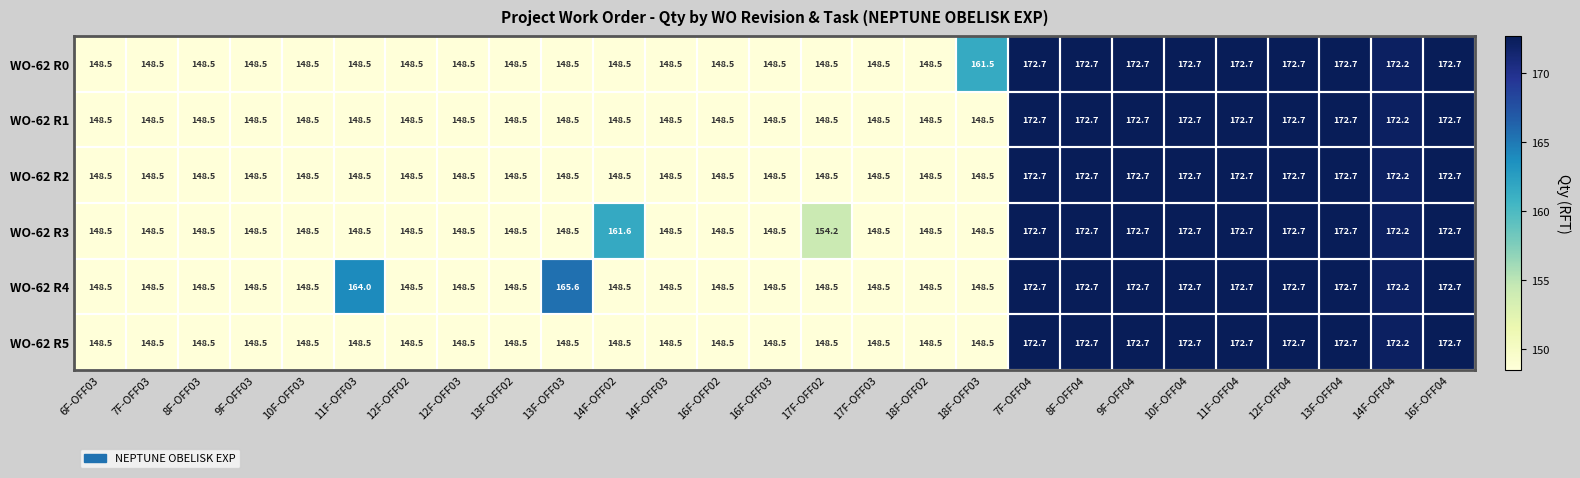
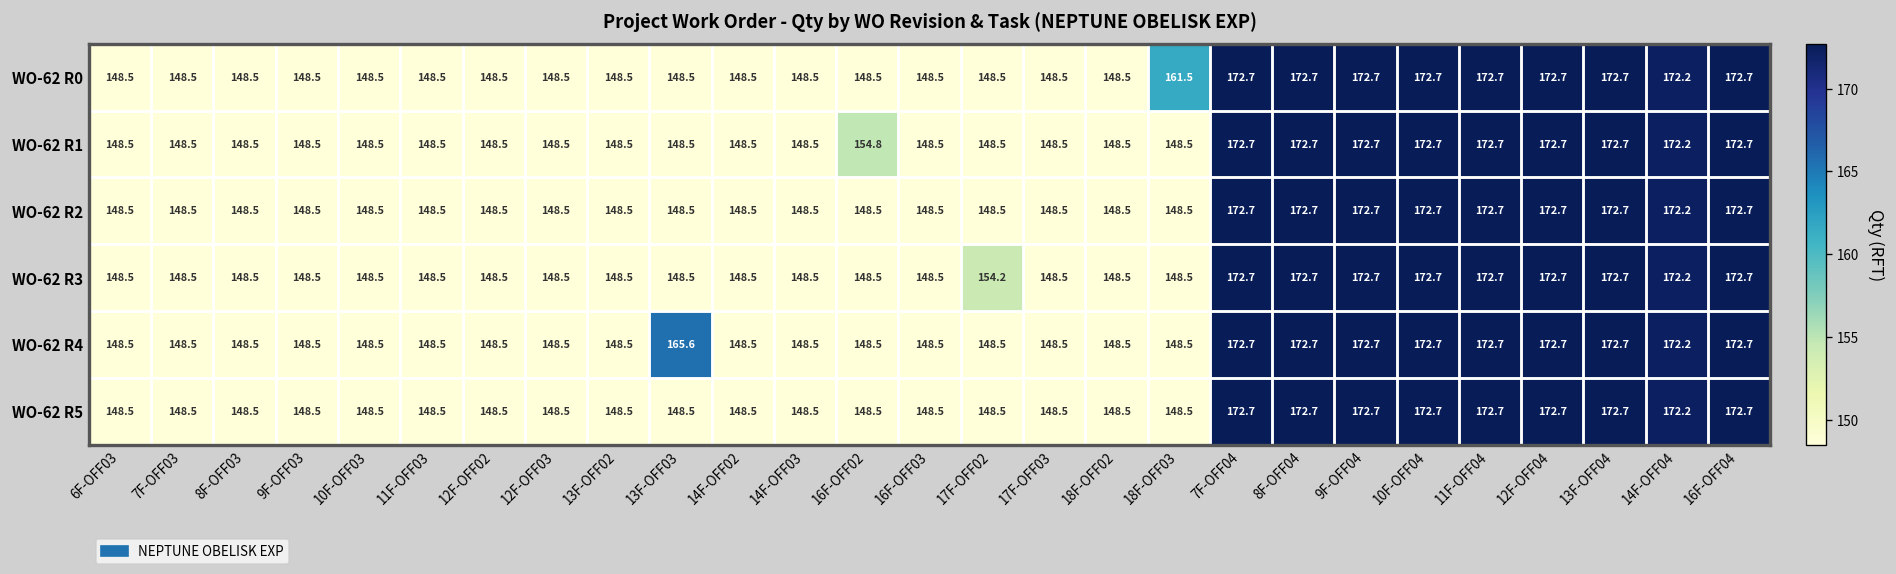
WO-62 R1, 16F-OFF02: 148.5 -> 154.8
WO-62 R3, 14F-OFF02: 161.6 -> 148.5
WO-62 R4, 11F-OFF03: 164.0 -> 148.5
